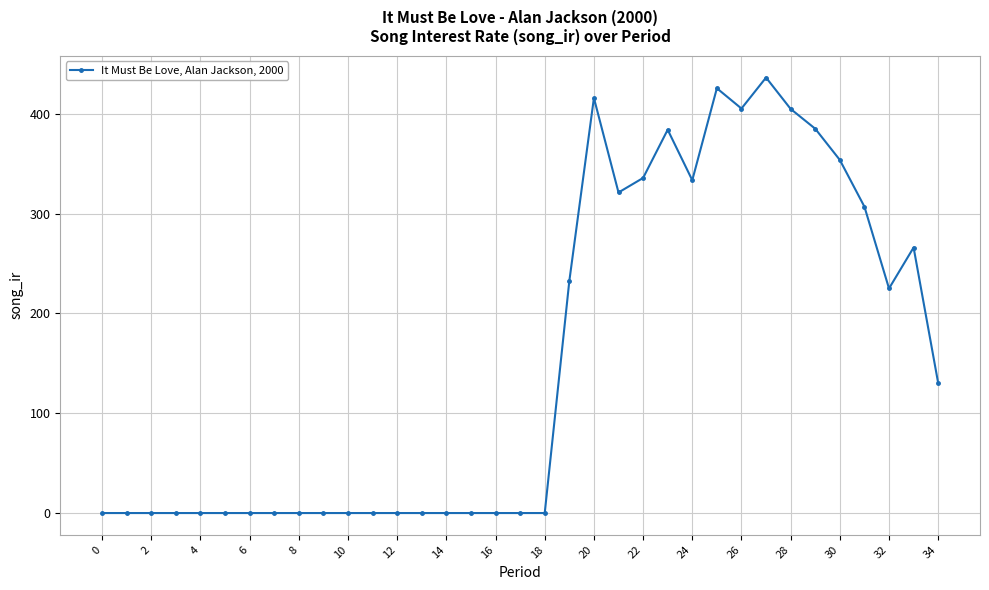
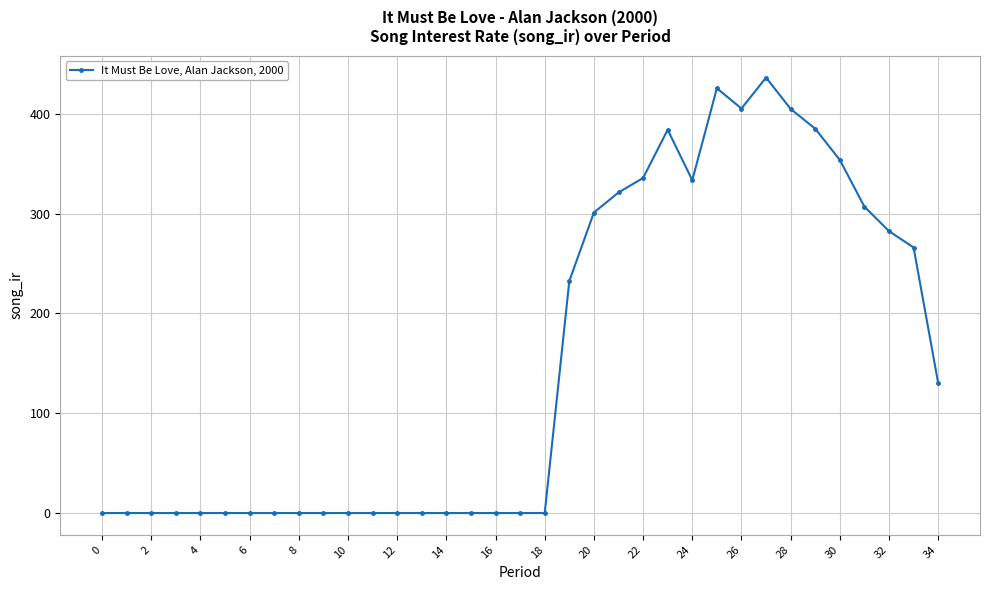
20: 420 -> 300
32: 230 -> 280
